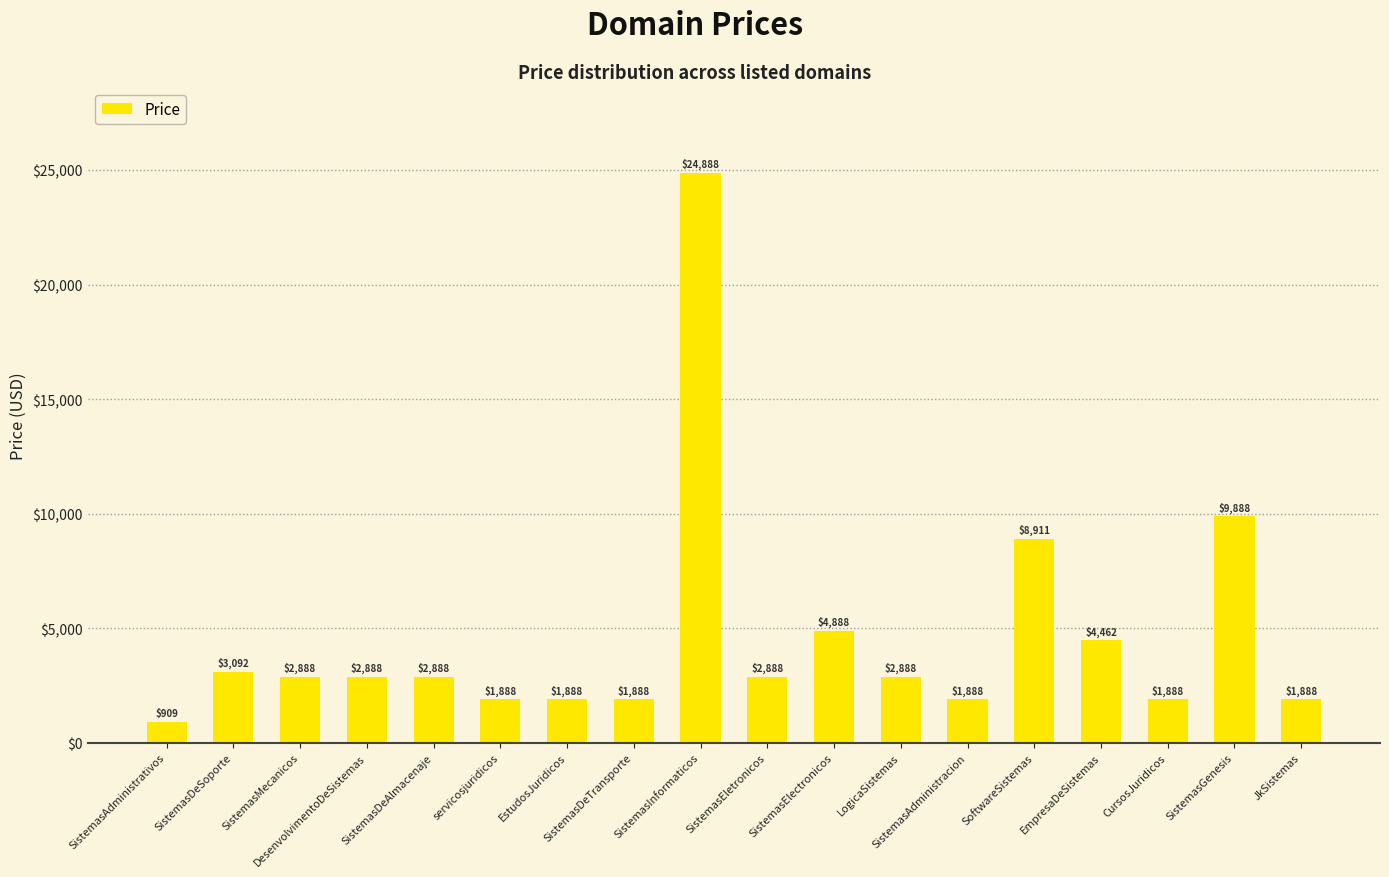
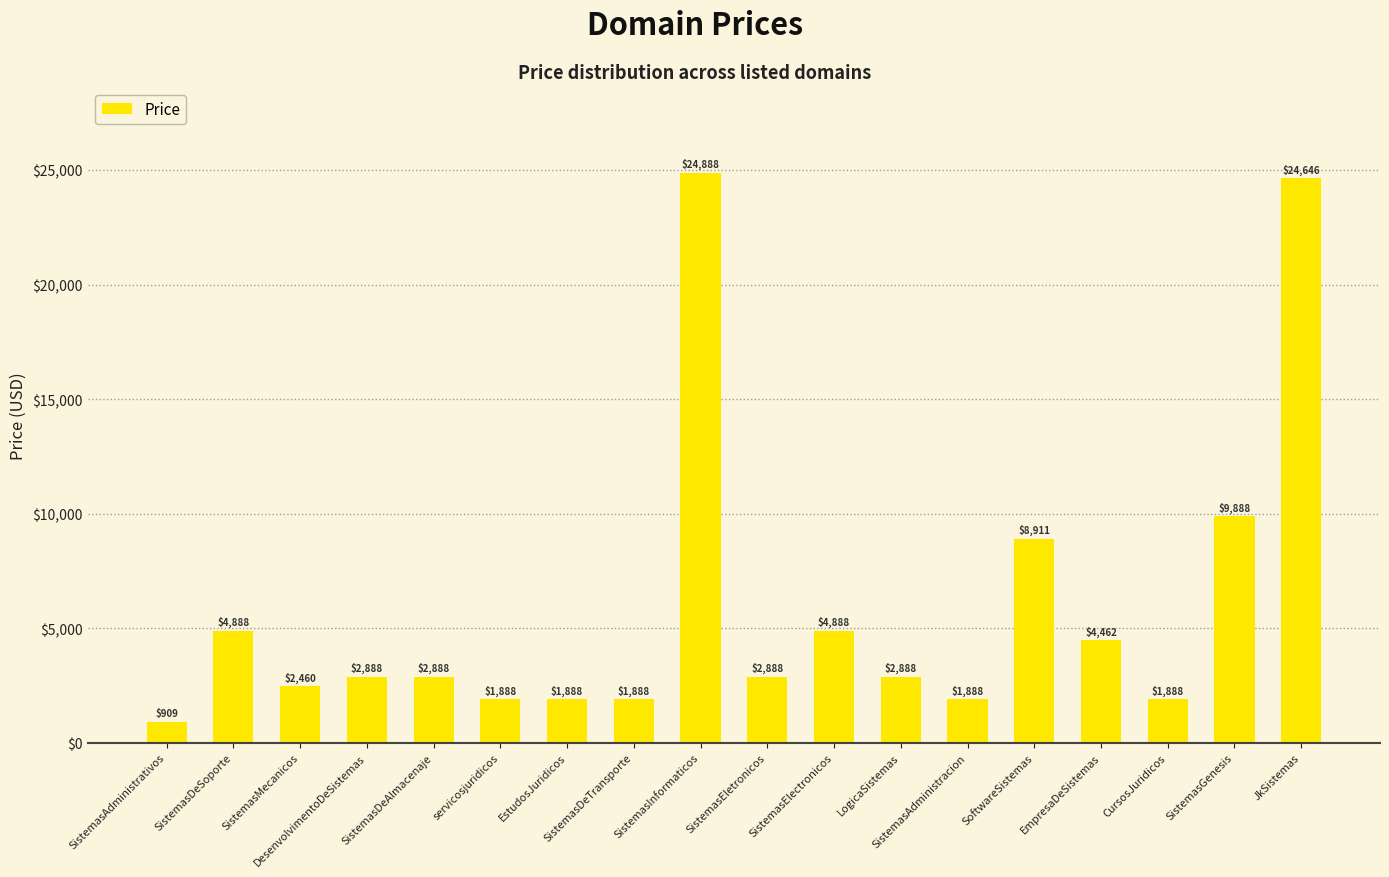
SistemasDeSoporte: $3,092 -> $4,888
SistemasMecanicos: $2,888 -> $2,460
JkSistemas: $1,888 -> $24,646
